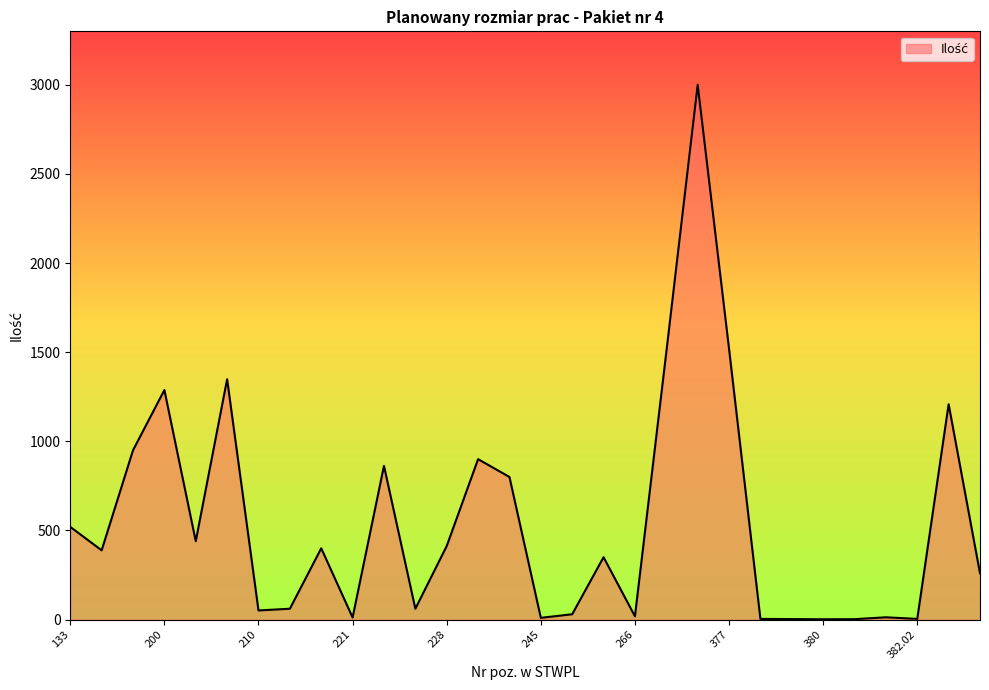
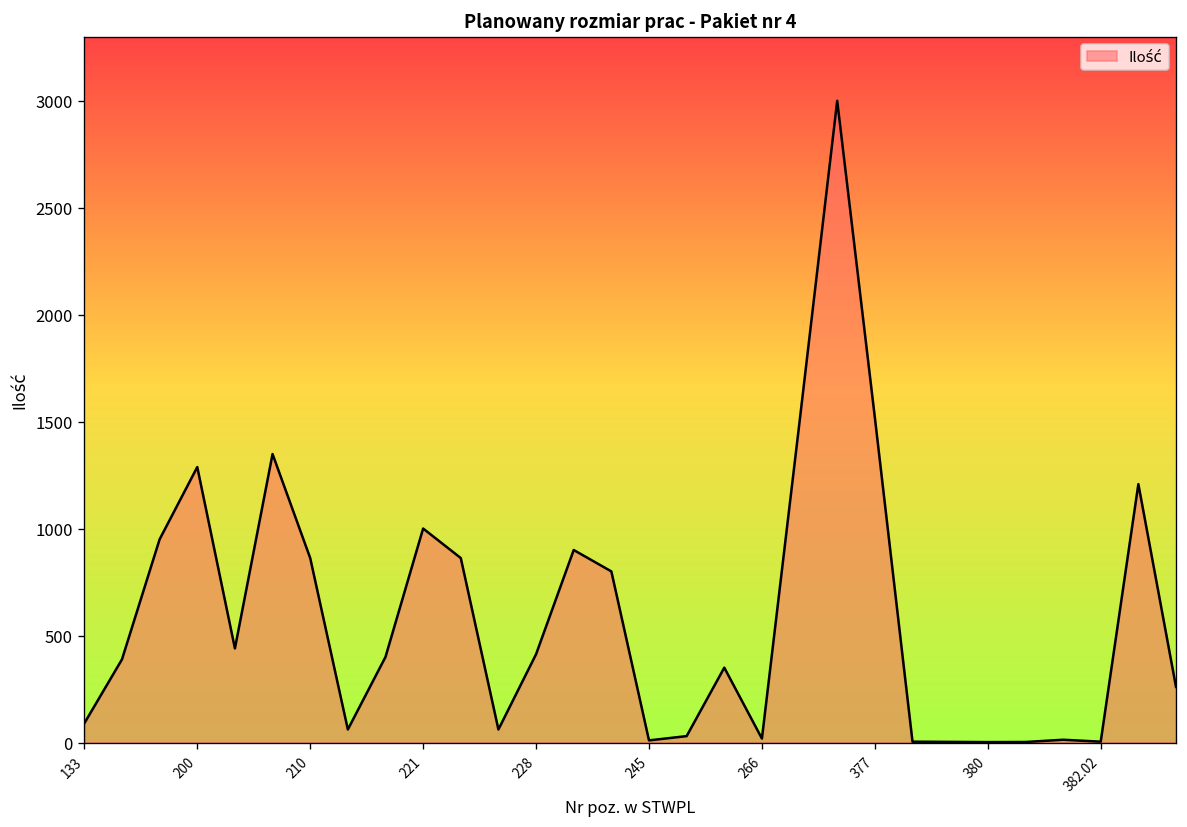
133: 520 -> 90
210: 50 -> 860
221: 10 -> 1000
